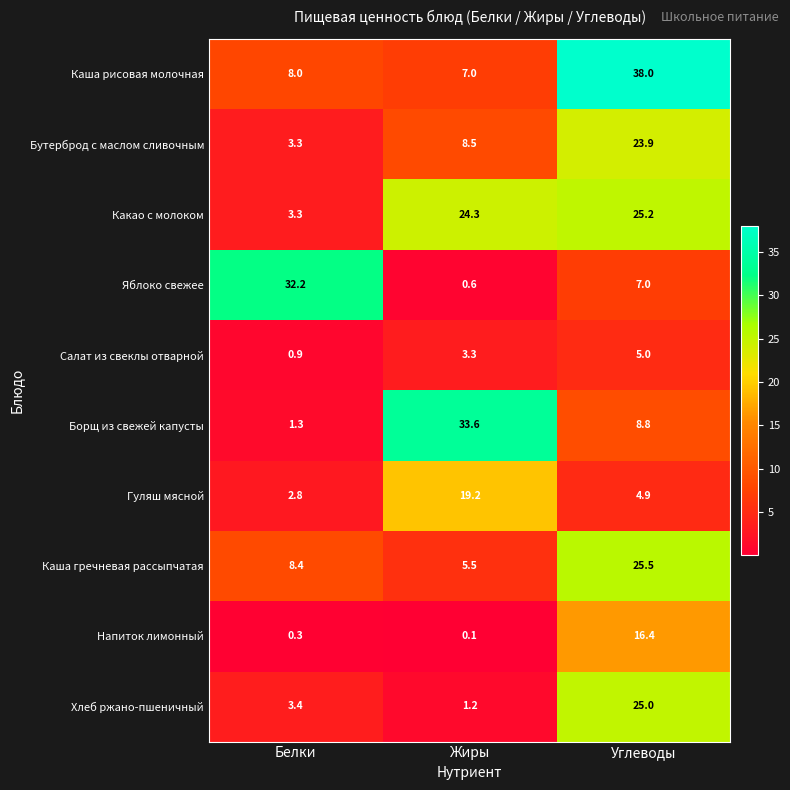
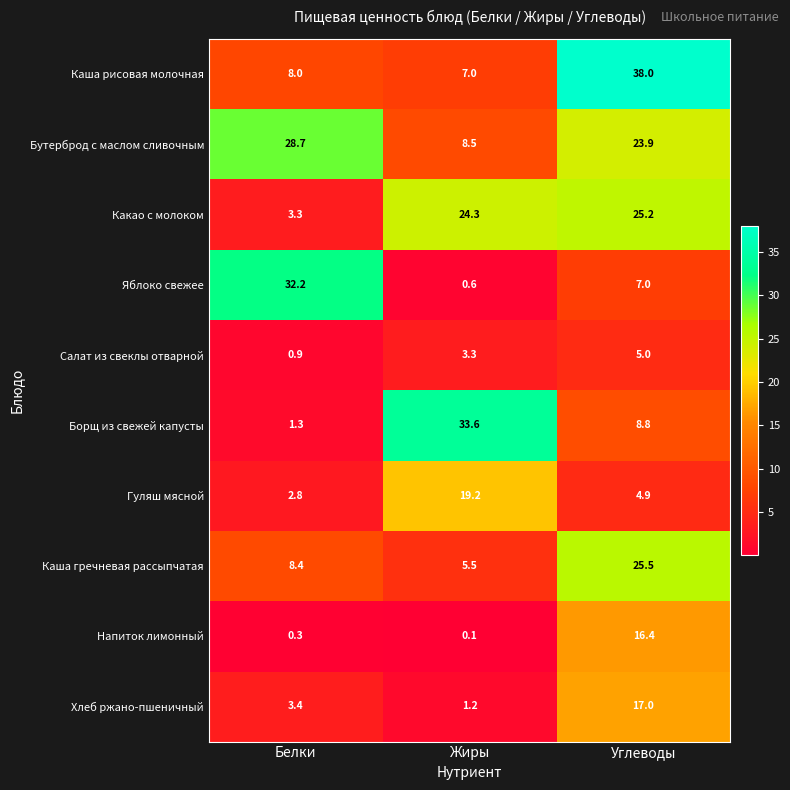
Бутерброд с маслом сливочным, Белки: 3.3 -> 28.7
Хлеб ржано-пшеничный, Углеводы: 25.0 -> 17.0
